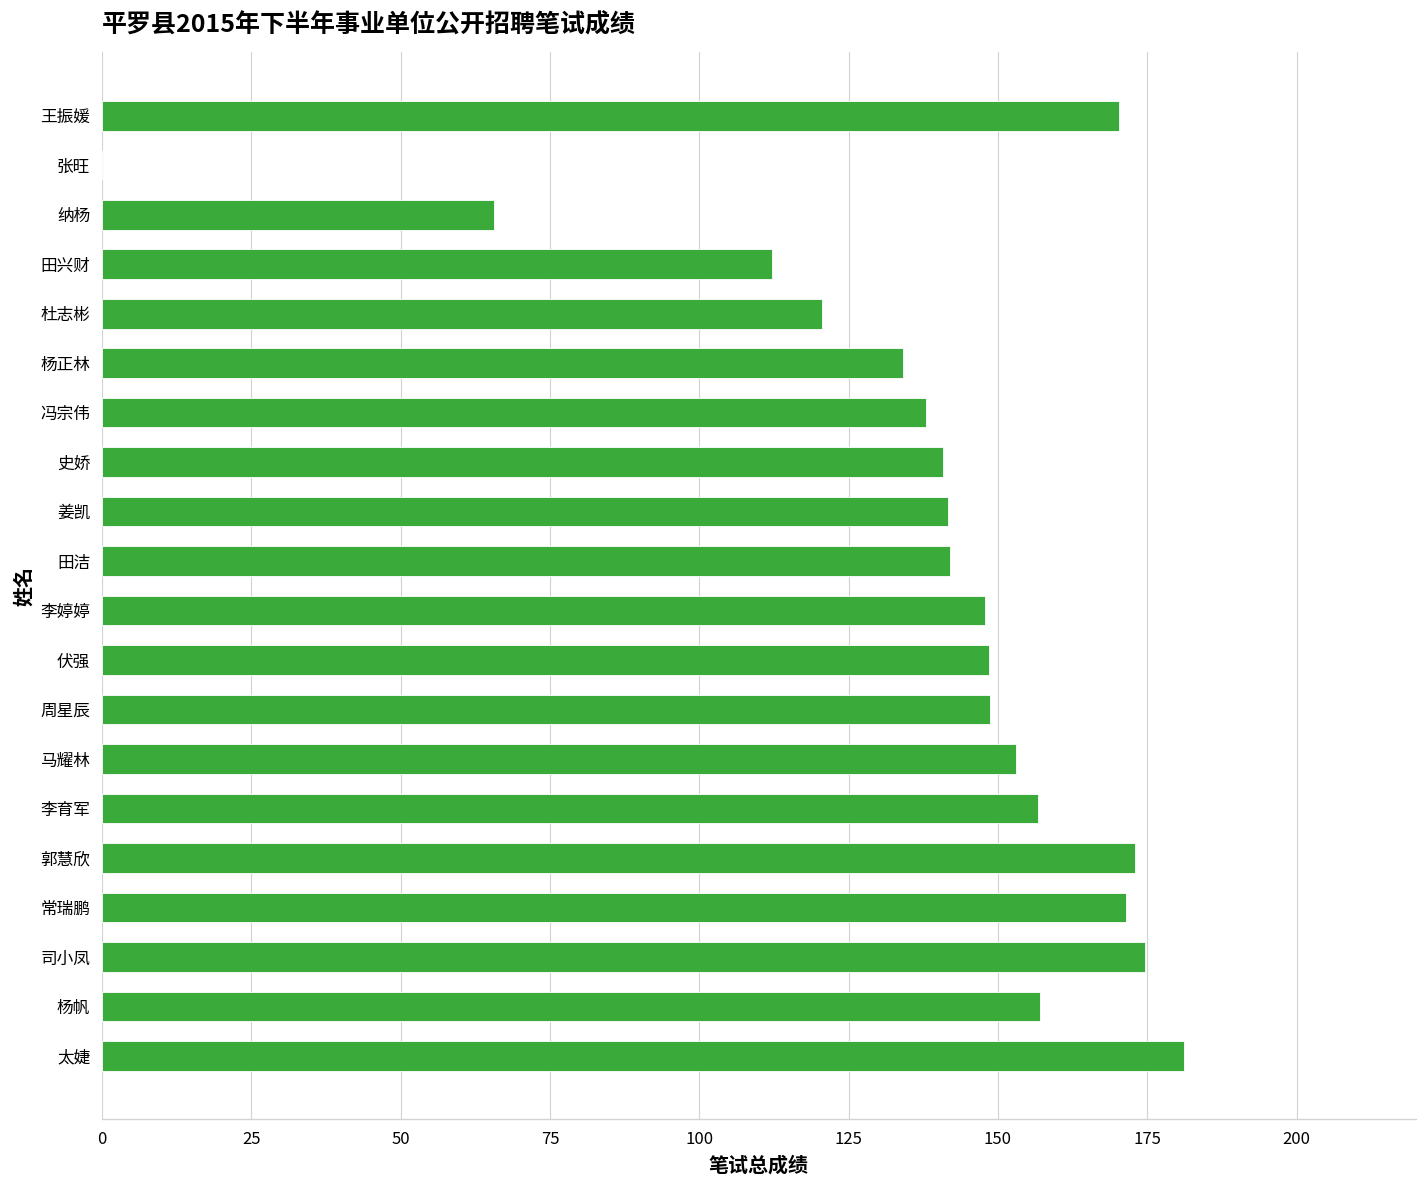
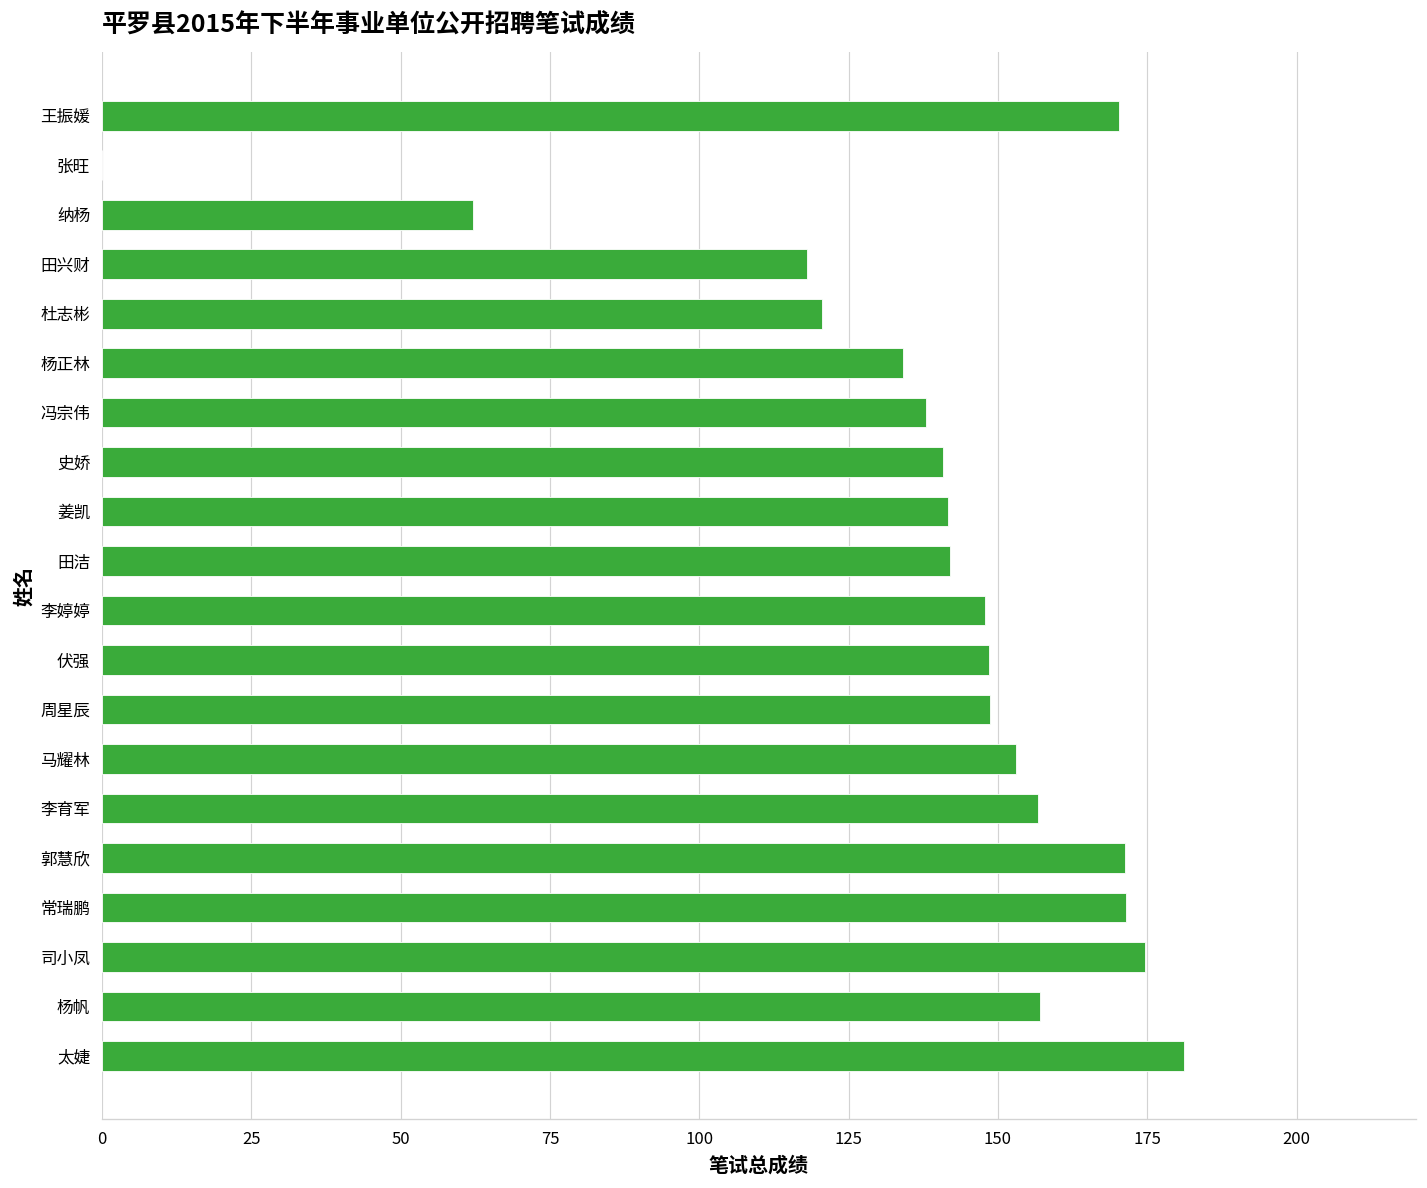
纳杨: 66 -> 62
田兴财: 112 -> 118
郭慧欣: 173 -> 171
